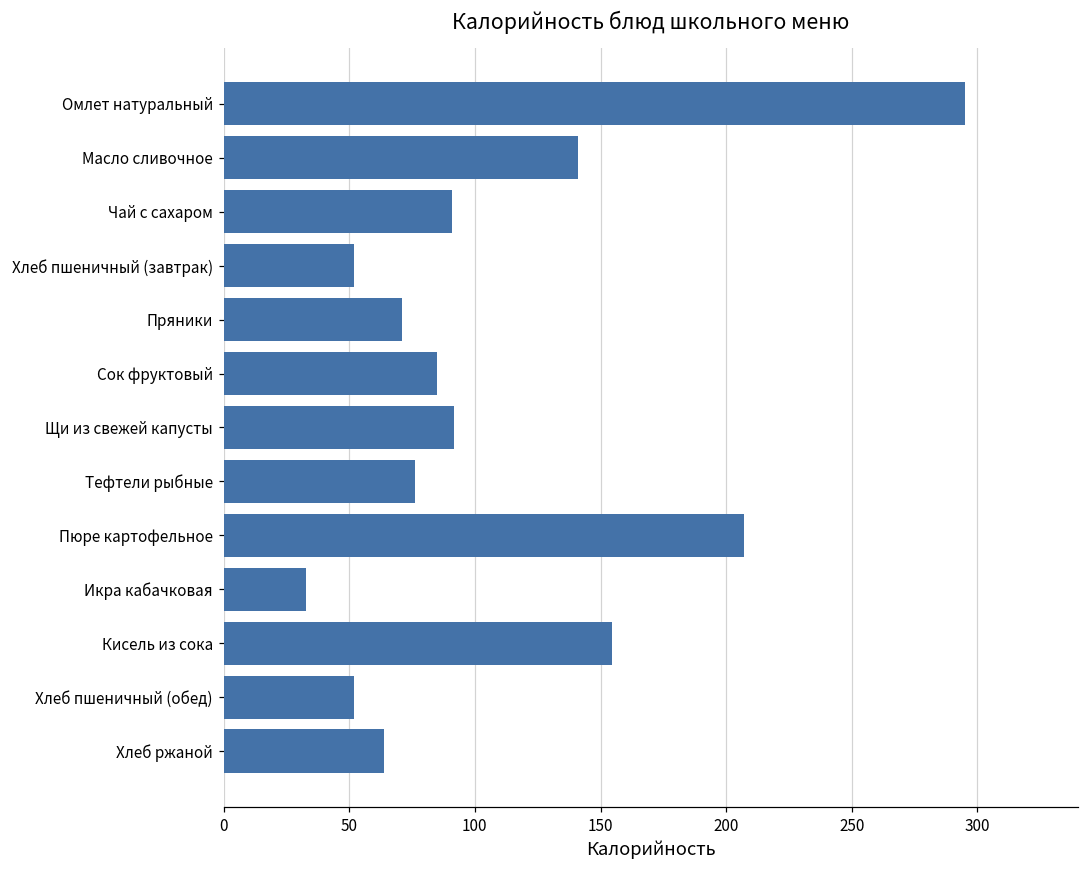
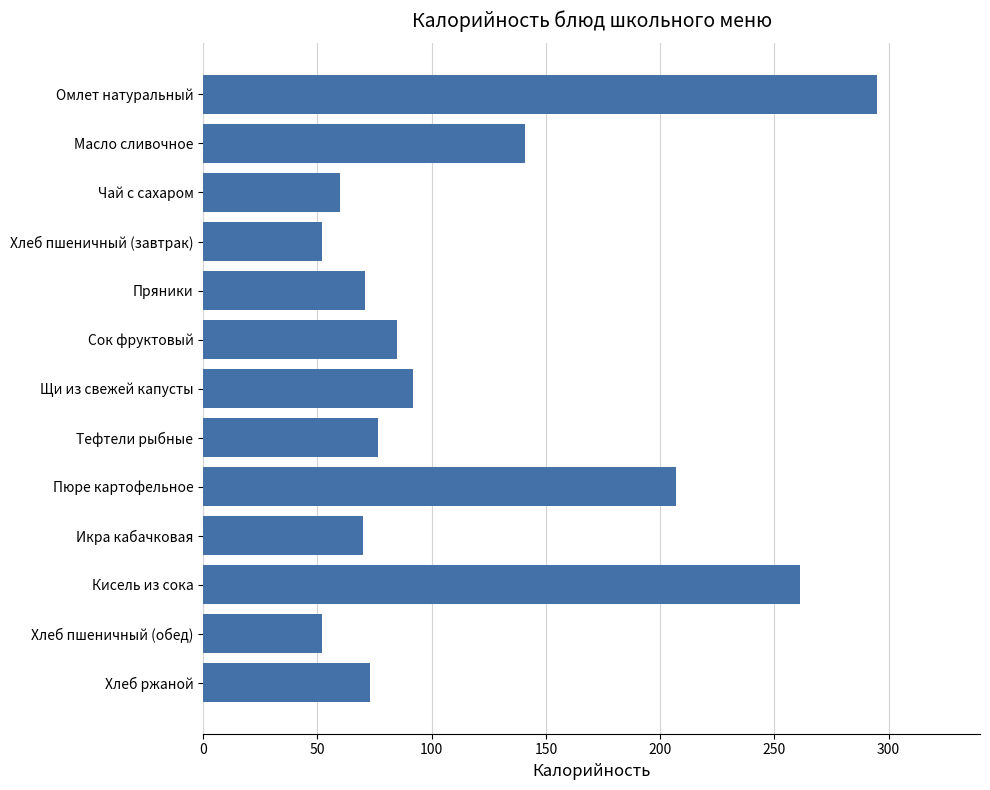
Чай с сахаром: 91 -> 60
Икра кабачковая: 33 -> 70
Кисель из сока: 155 -> 261
Хлеб ржаной: 64 -> 73
